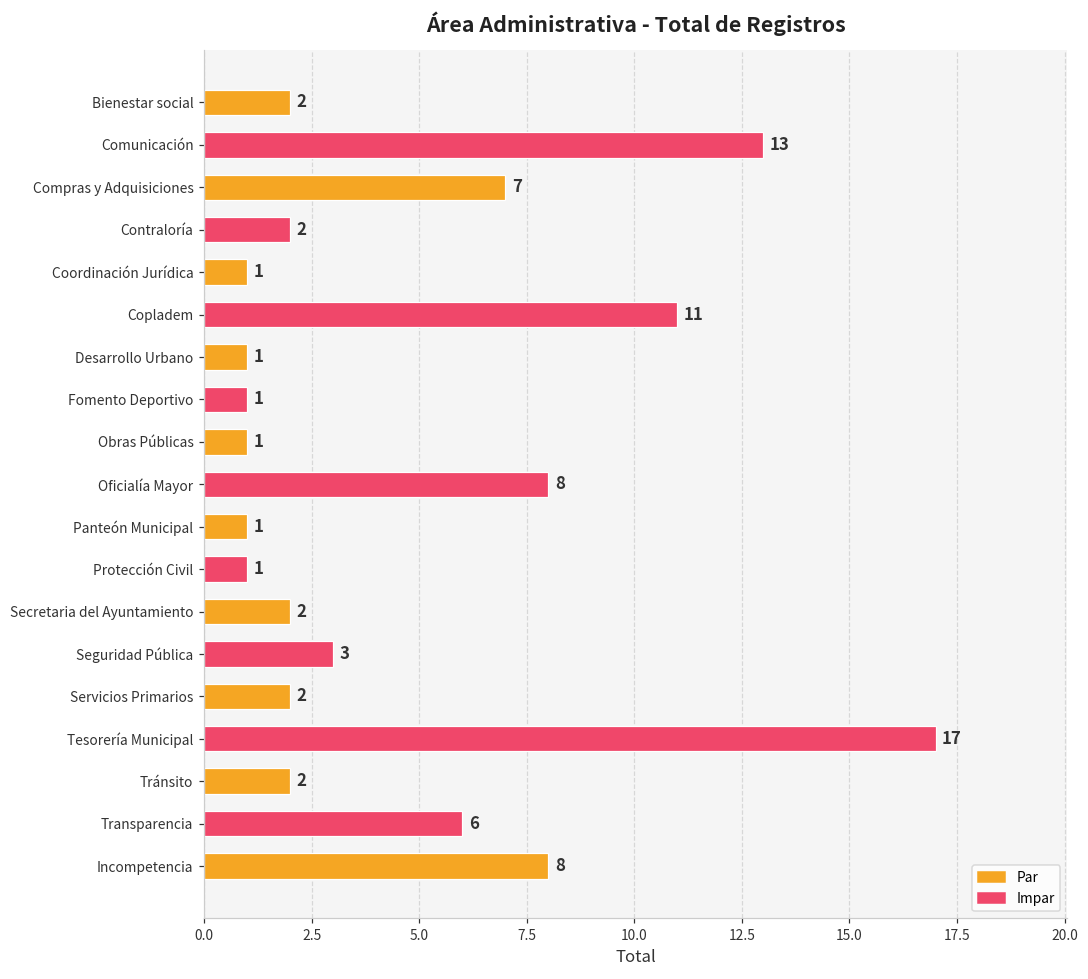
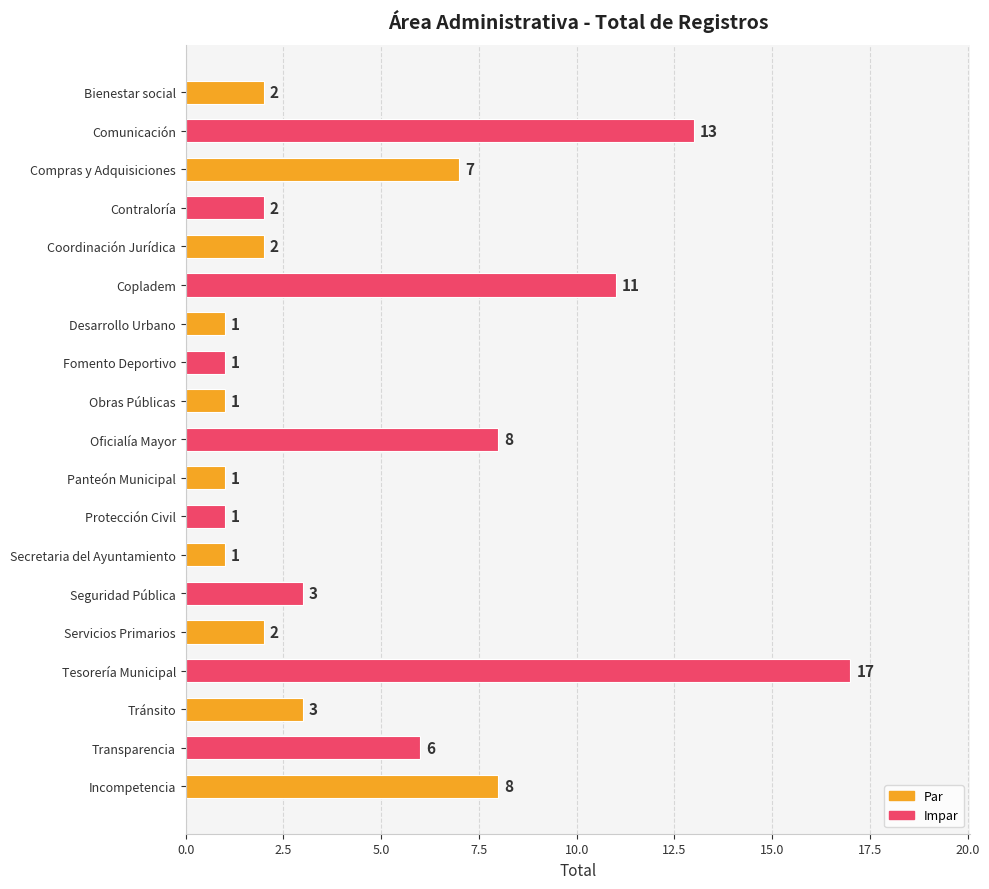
Coordinación Jurídica: 1 -> 2
Secretaria del Ayuntamiento: 2 -> 1
Tránsito: 2 -> 3
